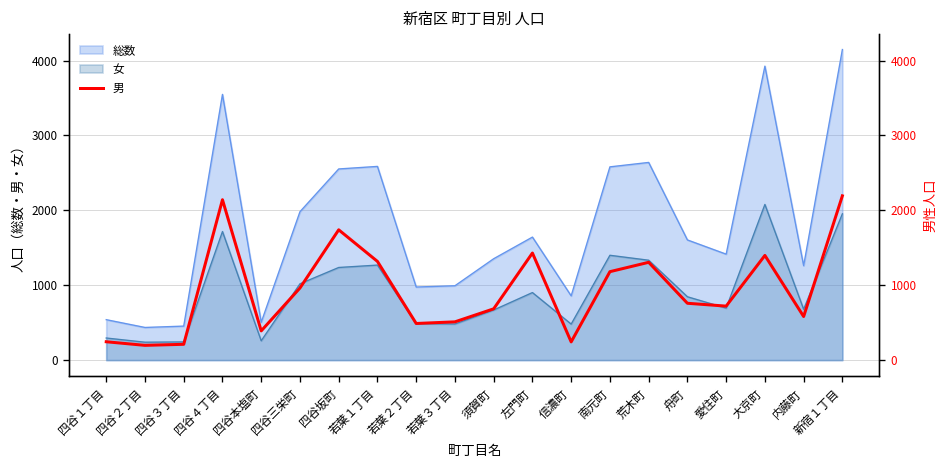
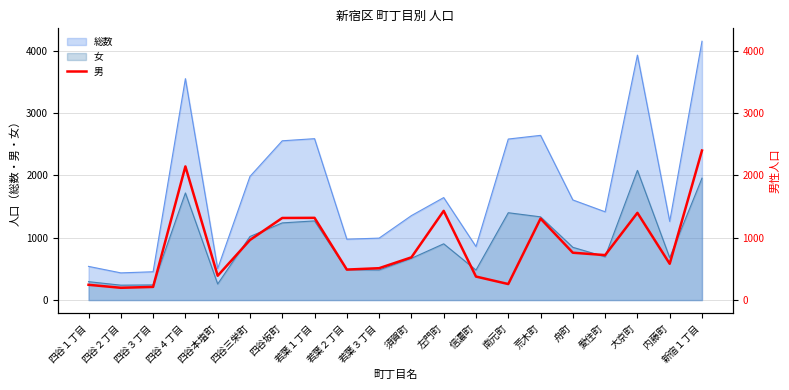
男, 四谷坂町: 1700 -> 1300
男, 信濃町: 200 -> 400
男, 南元町: 1200 -> 300
男, 新宿１丁目: 2200 -> 2400
